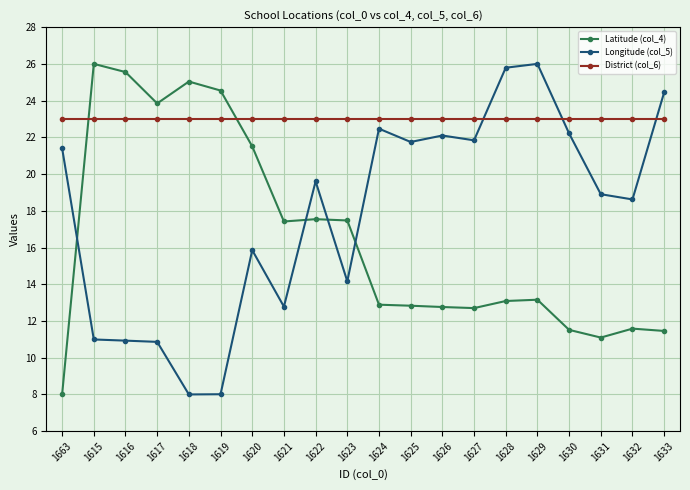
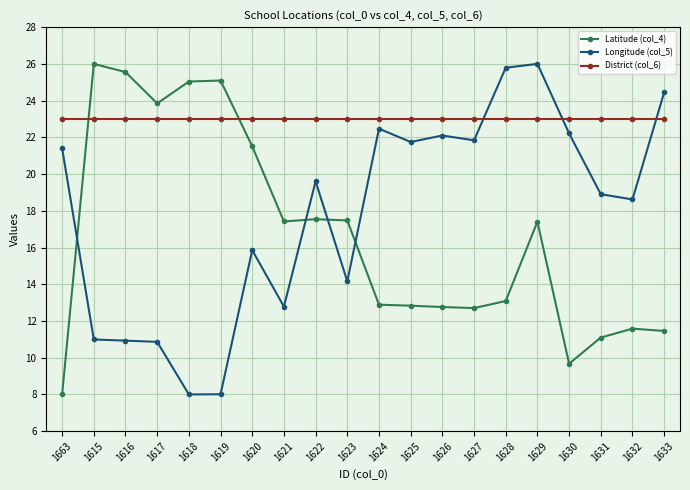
Latitude (col_4), 1619: 24.5 -> 25.1
Latitude (col_4), 1629: 13.2 -> 17.4
Latitude (col_4), 1630: 11.5 -> 9.7
